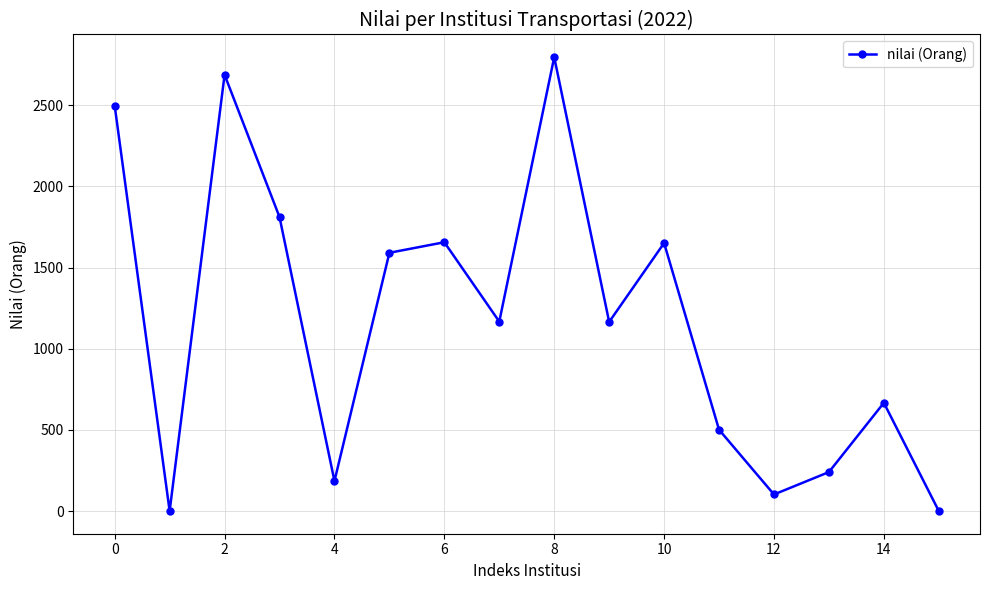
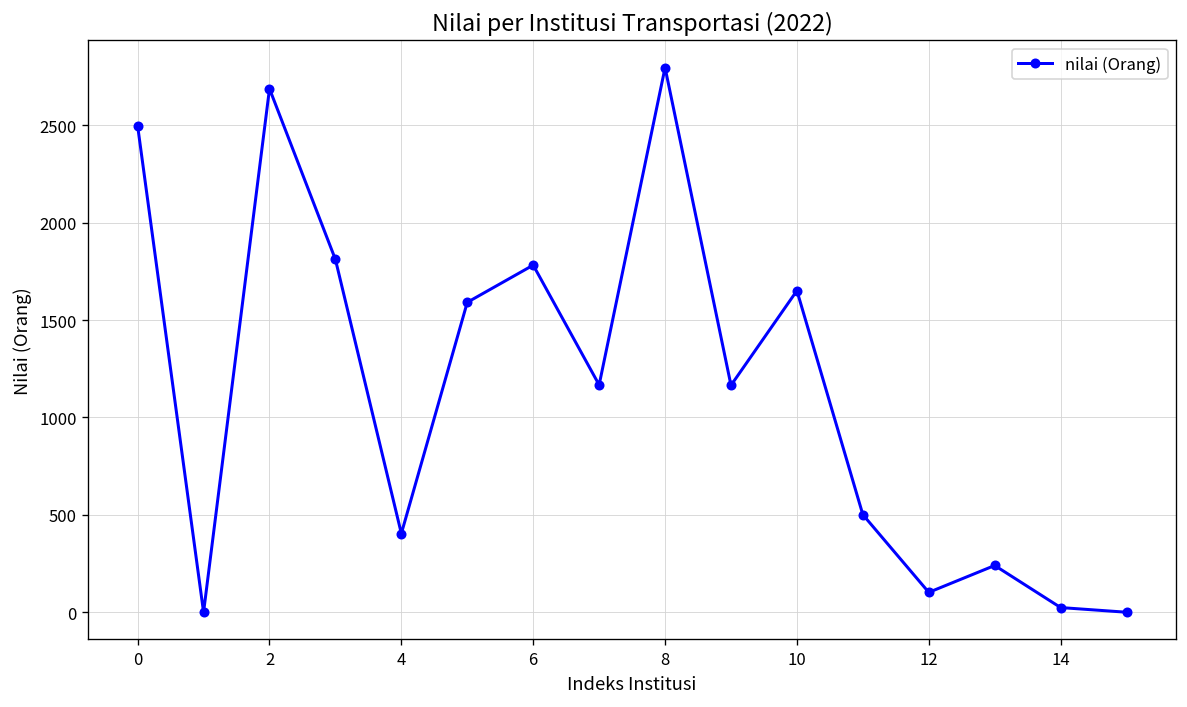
4: 180 -> 400
6: 1660 -> 1780
14: 670 -> 20
